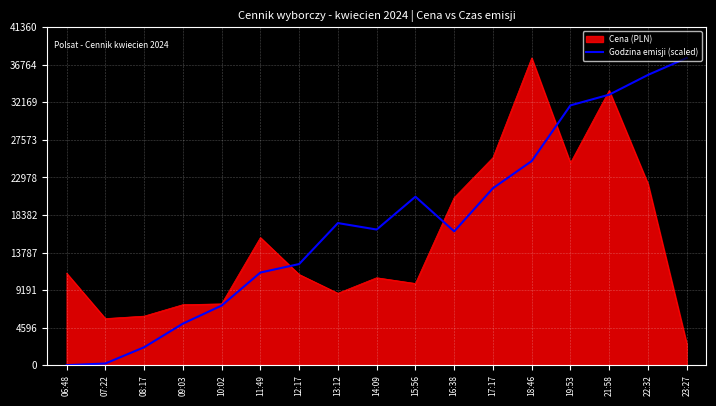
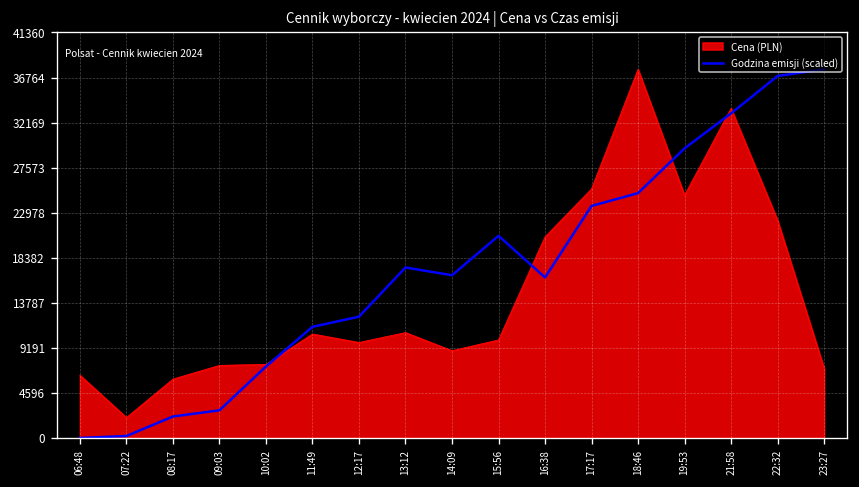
Cena (PLN), 06:48: 11000 -> 6000
Cena (PLN), 07:22: 6000 -> 2000
Godzina emisji (scaled), 09:03: 5000 -> 3000
Cena (PLN), 11:49: 16000 -> 11000
Cena (PLN), 12:17: 11000 -> 10000
Cena (PLN), 13:12: 9000 -> 11000
Cena (PLN), 14:09: 11000 -> 9000
Godzina emisji (scaled), 17:17: 22000 -> 24000
Godzina emisji (scaled), 19:53: 32000 -> 30000
Godzina emisji (scaled), 22:32: 36000 -> 37000
Cena (PLN), 23:27: 3000 -> 7000
